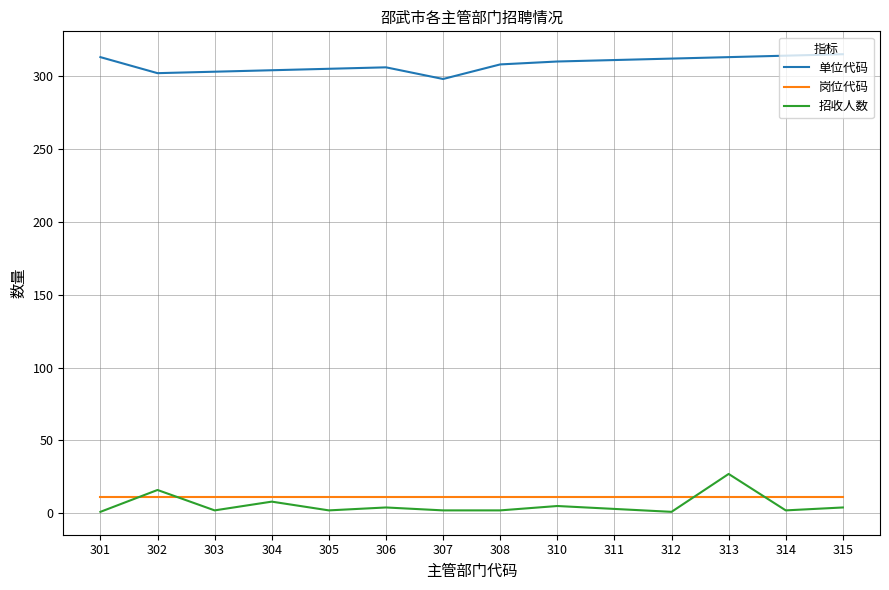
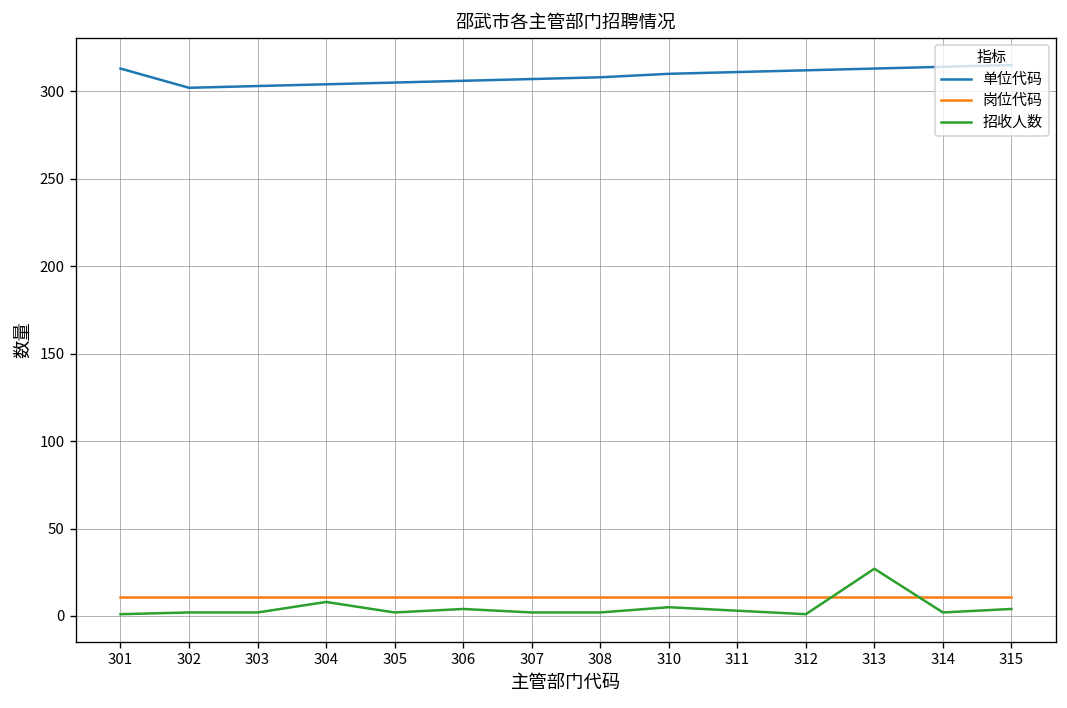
招收人数, 302: 16 -> 2
单位代码, 307: 298 -> 307
